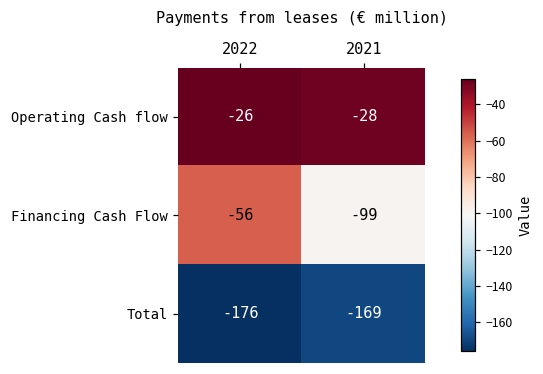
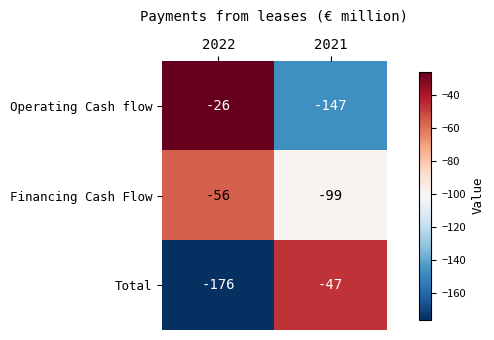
Operating Cash flow, 2021: -28 -> -147
Total, 2021: -169 -> -47
